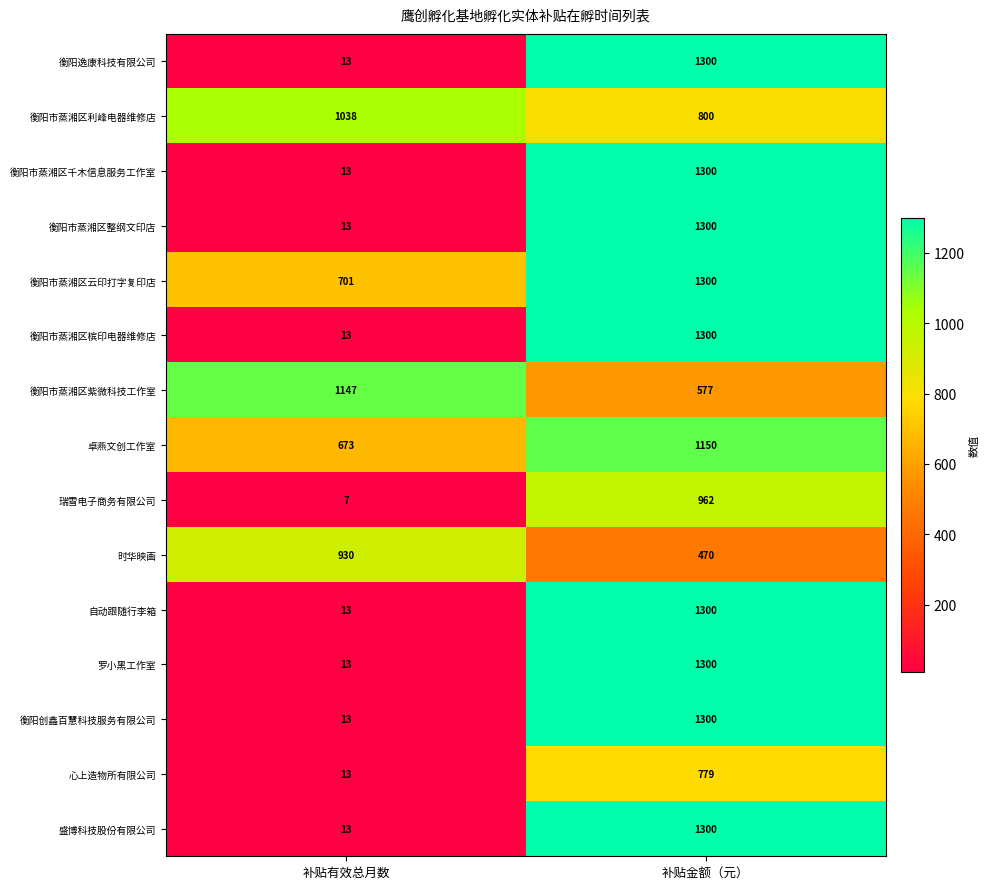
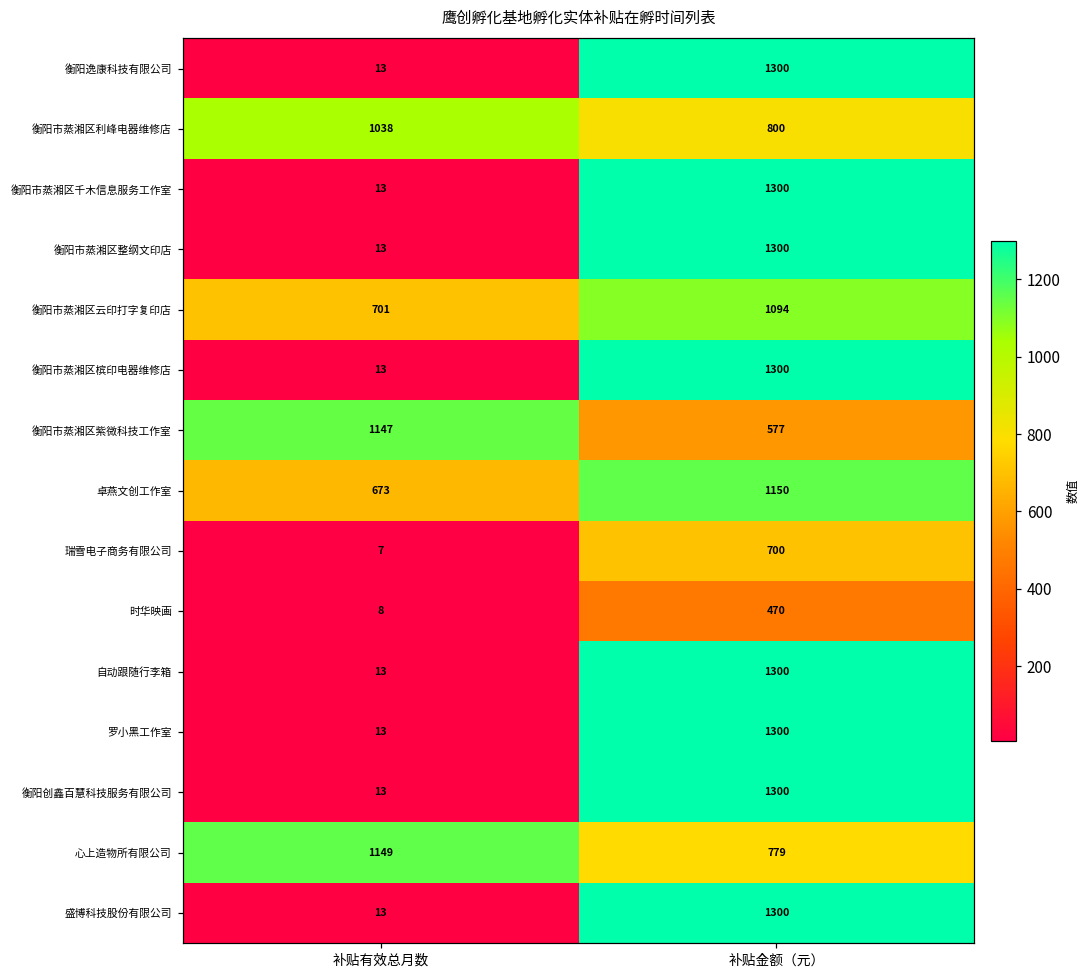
衡阳市蒸湘区云印打字复印店, 补贴金额（元）: 1300 -> 1094
瑞雪电子商务有限公司, 补贴金额（元）: 962 -> 700
时华映画, 补贴有效总月数: 930 -> 8
心上造物所有限公司, 补贴有效总月数: 13 -> 1149
